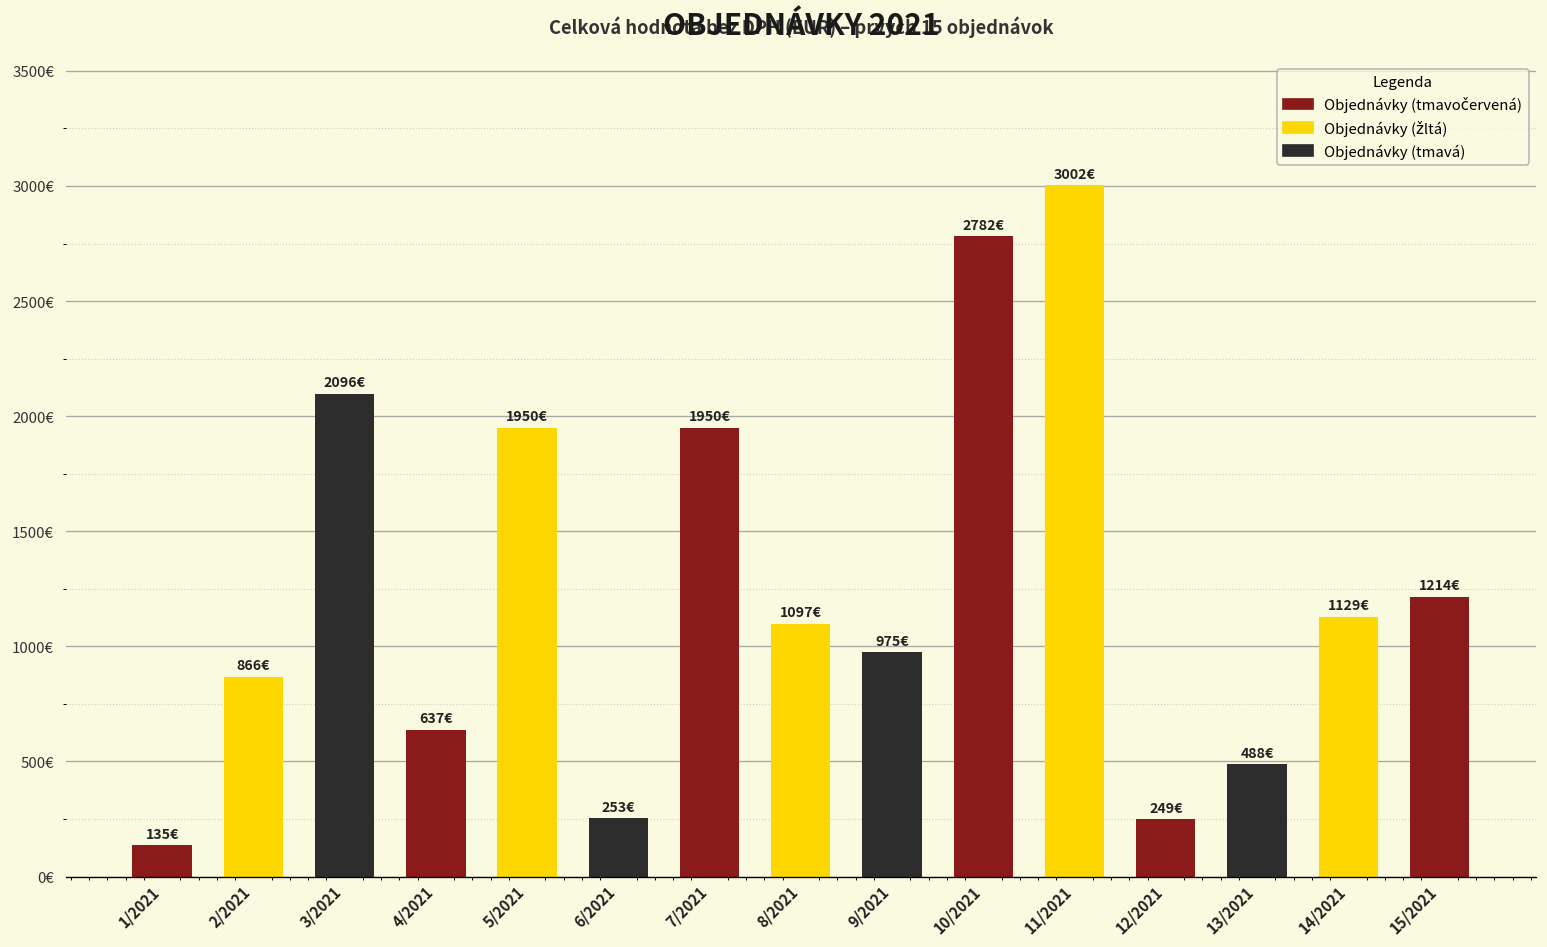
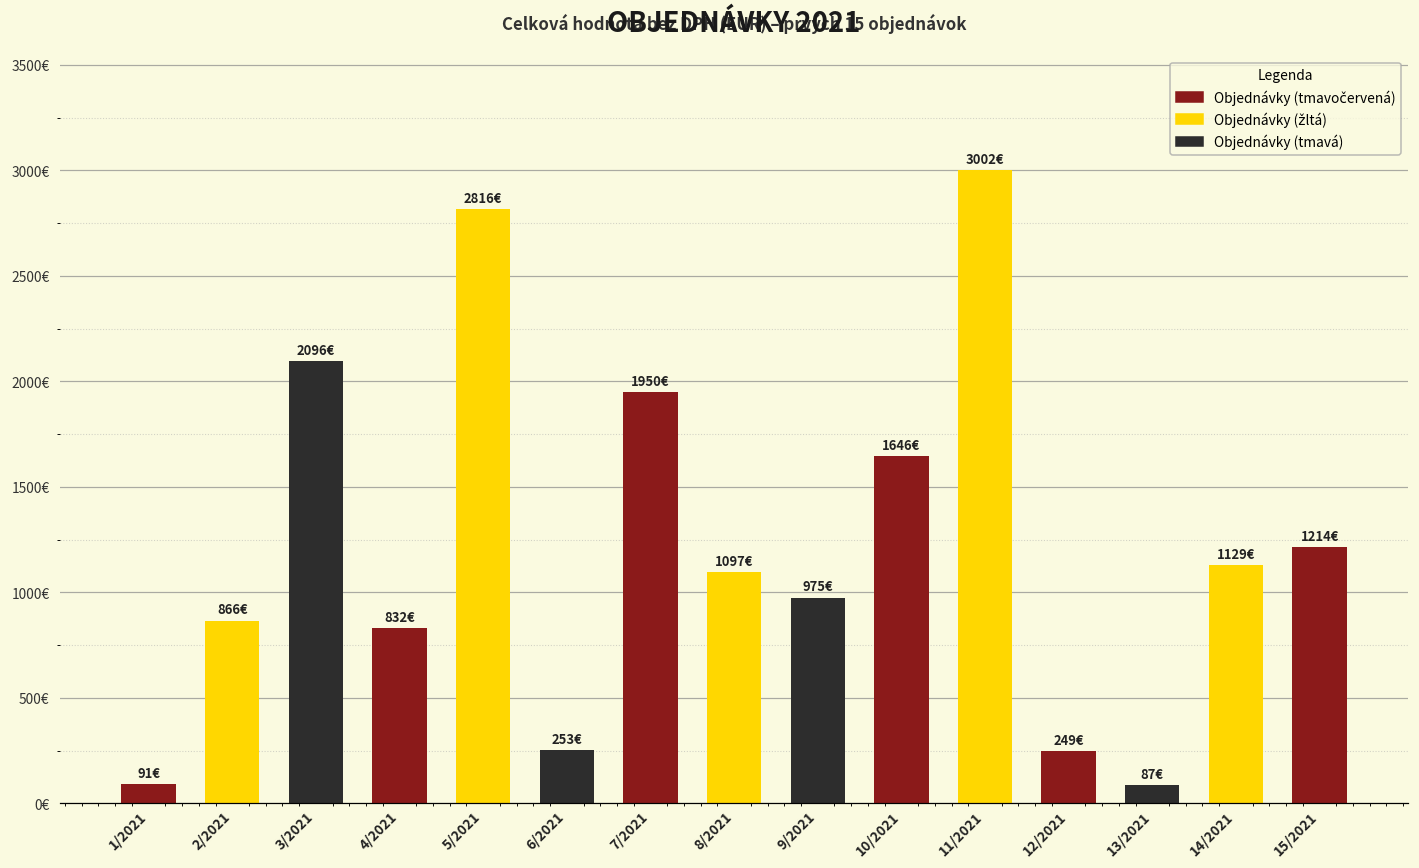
1/2021: 135€ -> 91€
4/2021: 637€ -> 832€
5/2021: 1950€ -> 2816€
10/2021: 2782€ -> 1646€
13/2021: 488€ -> 87€
